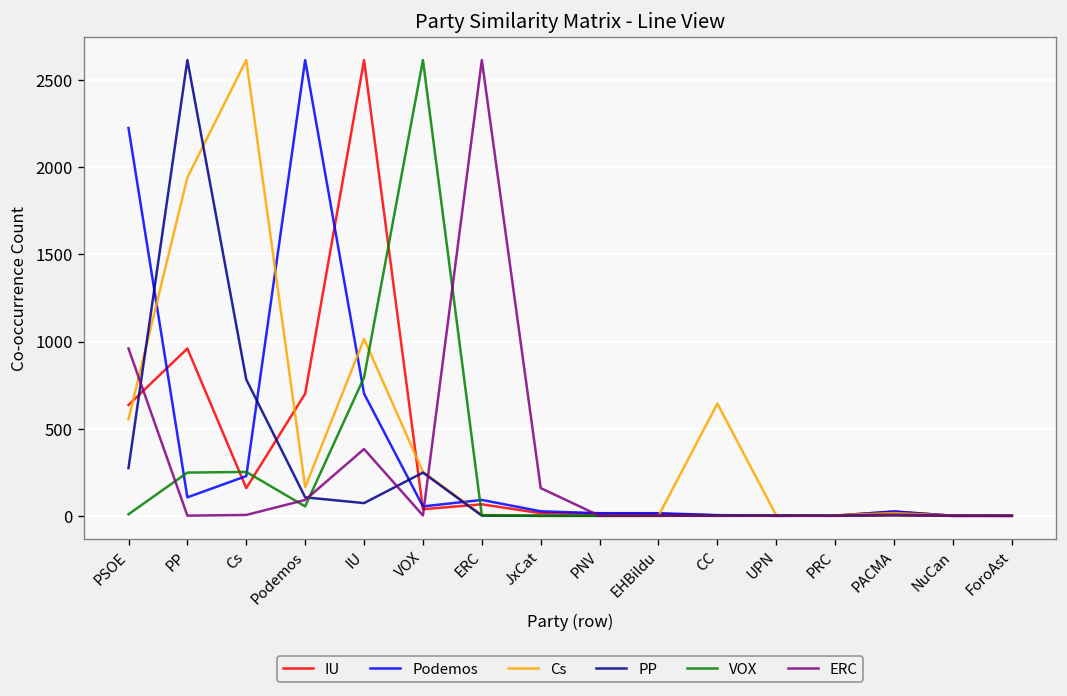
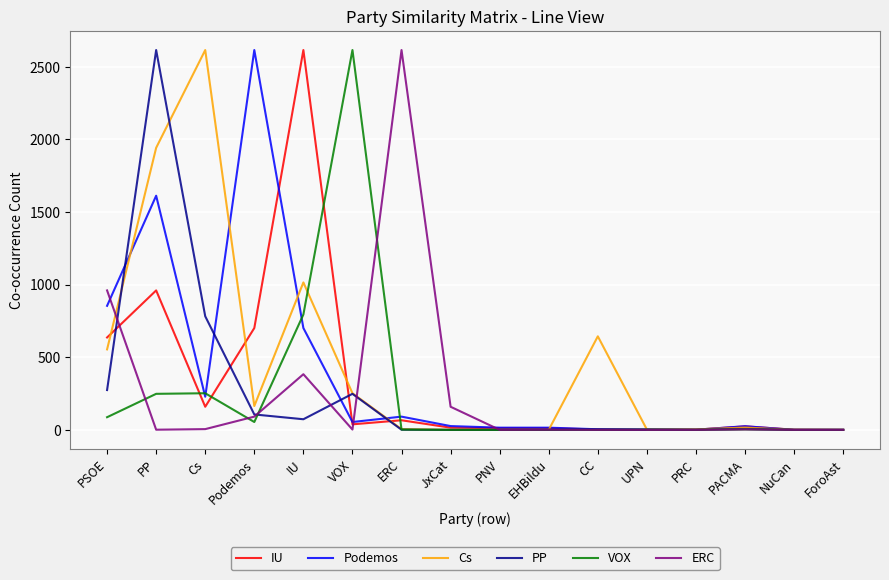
Podemos, PSOE: 2230 -> 850
VOX, PSOE: 10 -> 90
Podemos, PP: 110 -> 1610
